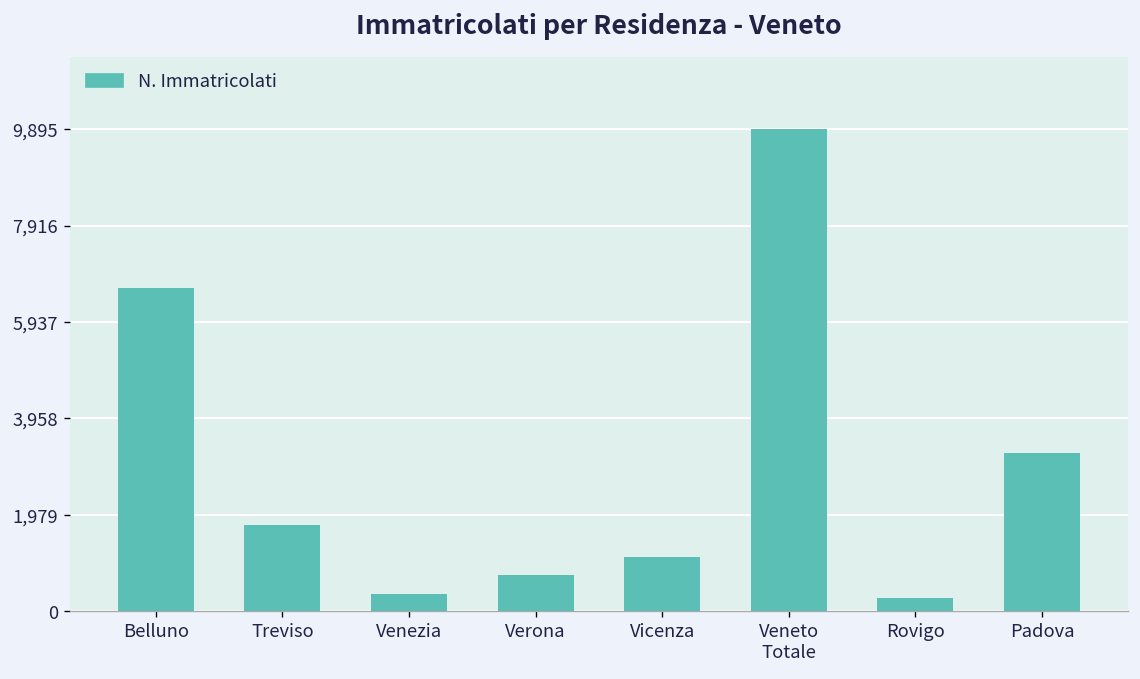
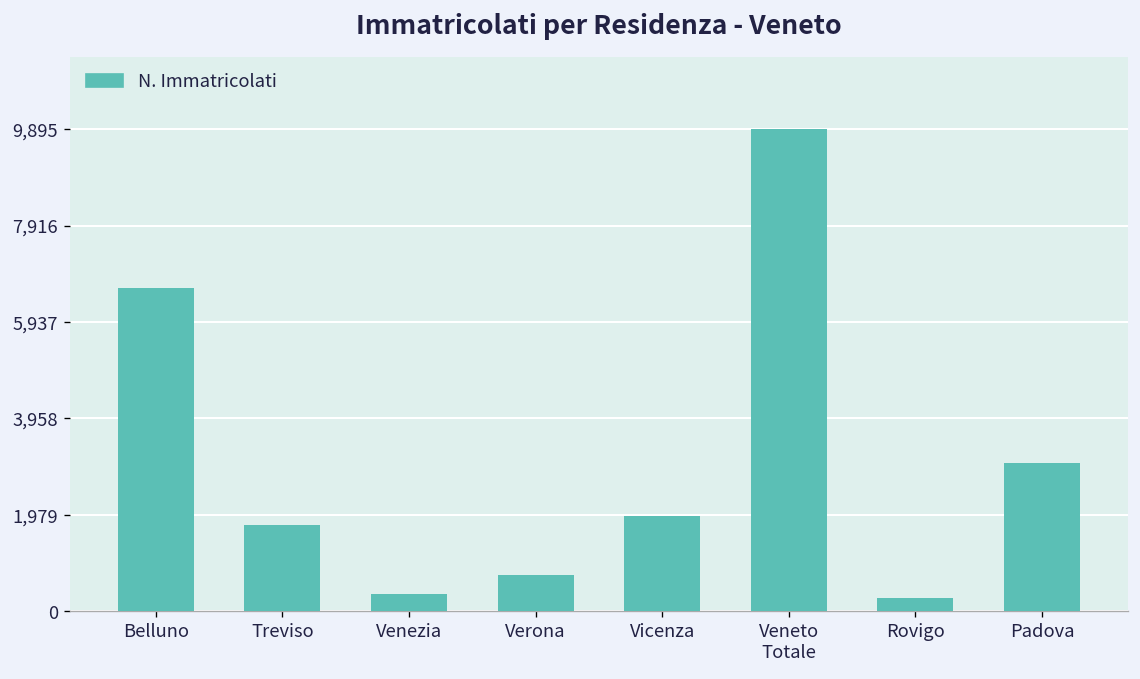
Vicenza: 1,100 -> 2,000
Padova: 3,200 -> 3,000
